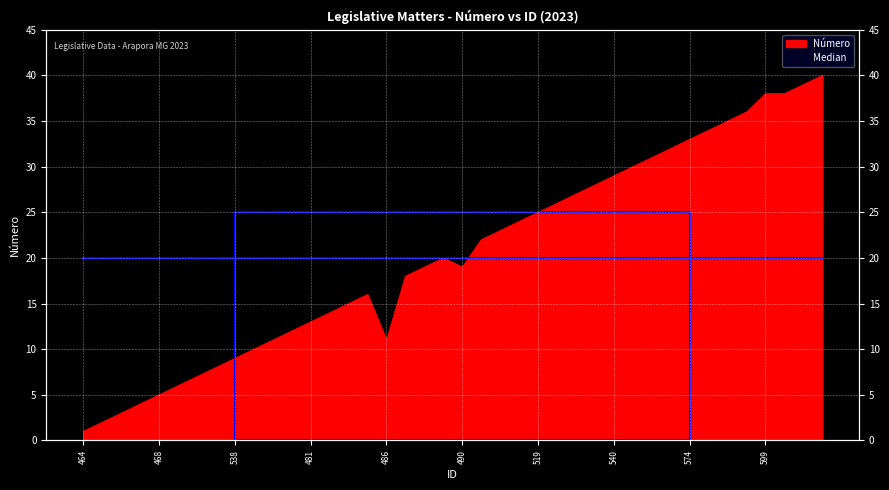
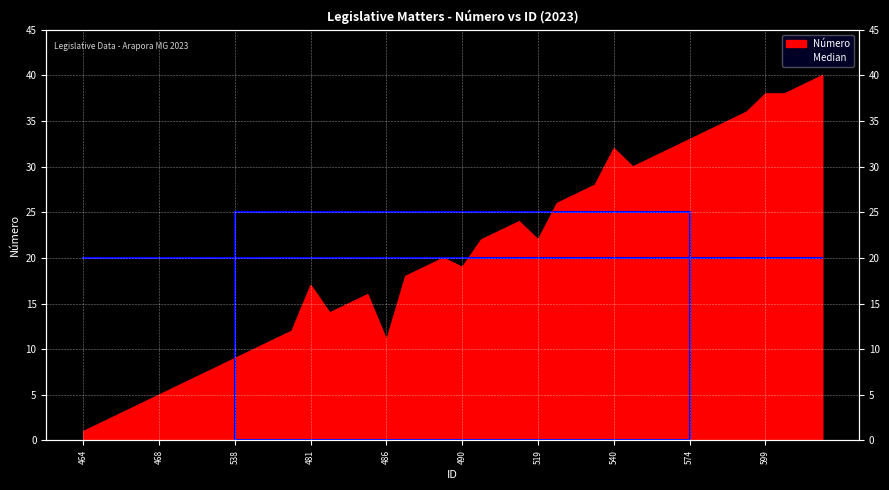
Número, 481: 13 -> 17
Número, 519: 25 -> 22
Número, 540: 29 -> 32
